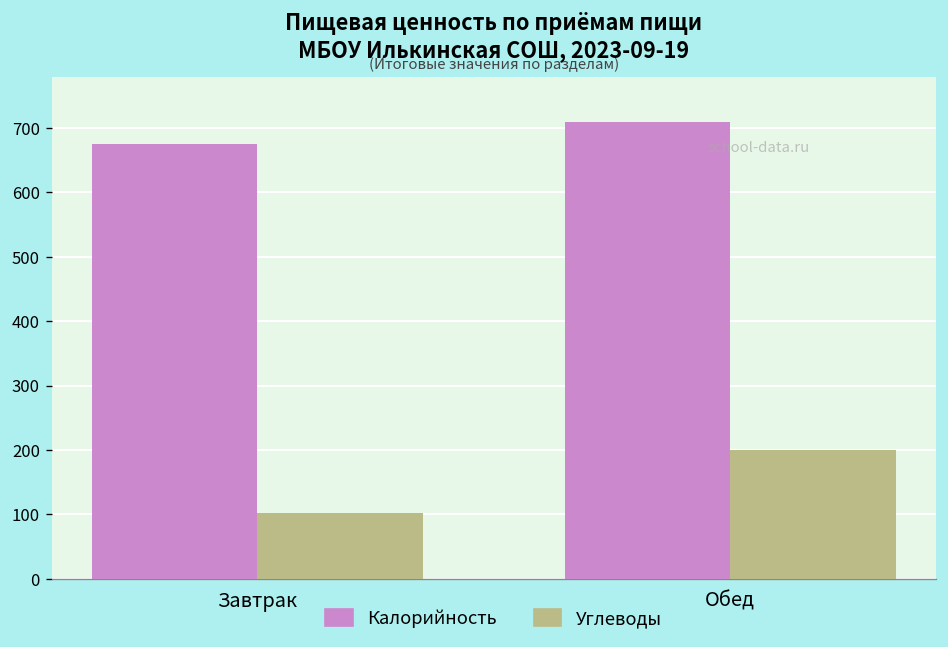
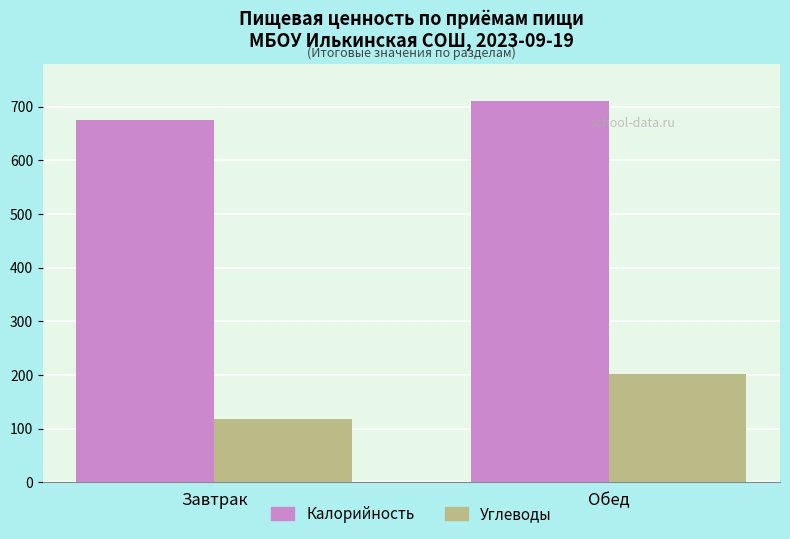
Углеводы, Завтрак: 100 -> 120
